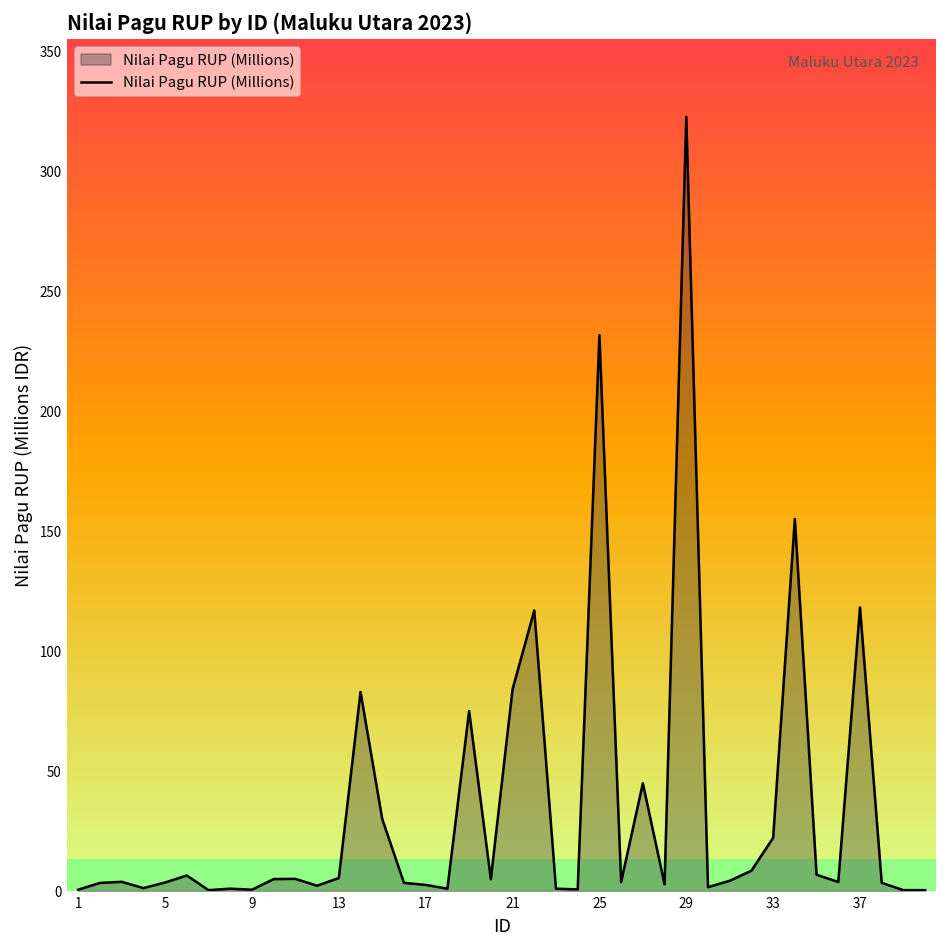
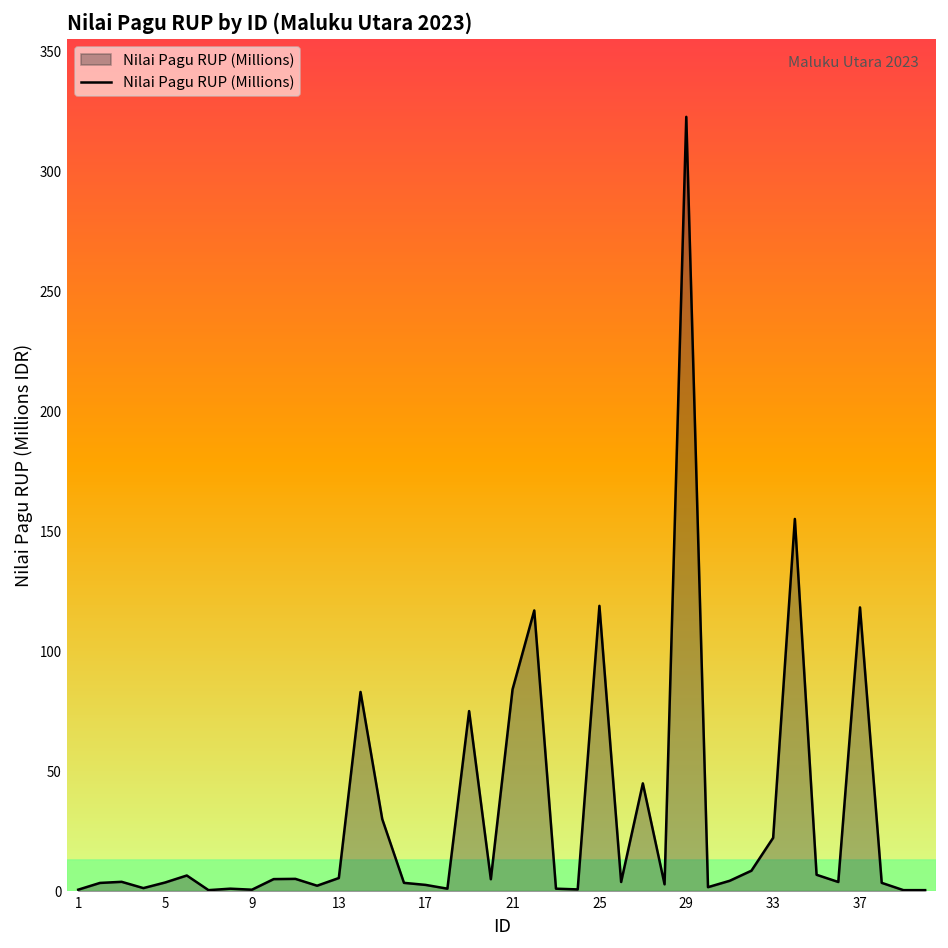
25: 232 -> 119
